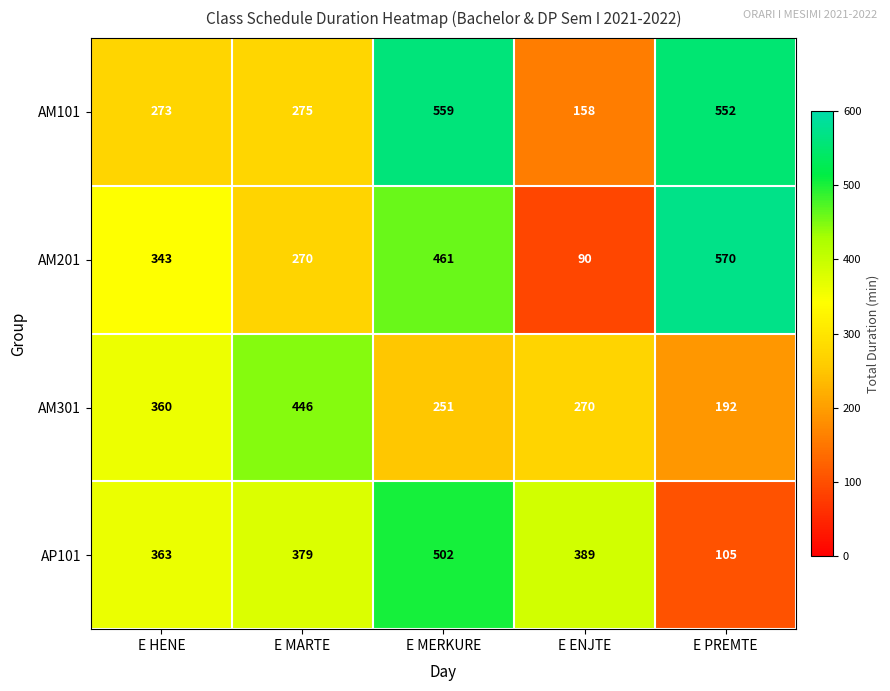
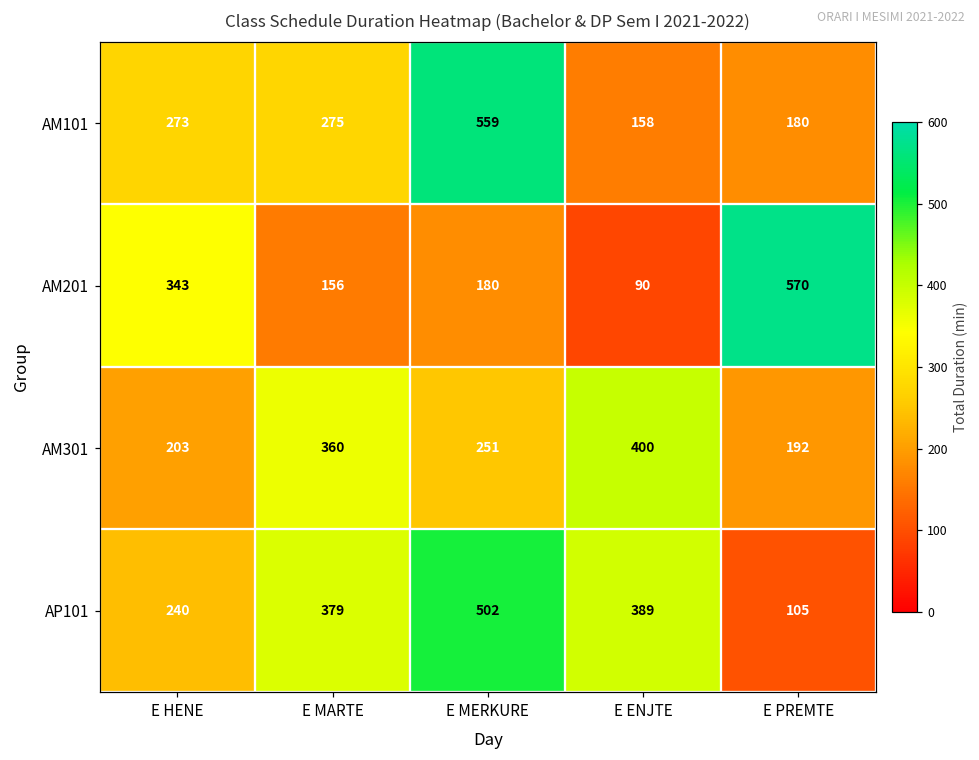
AM101, E PREMTE: 552 -> 180
AM201, E MARTE: 270 -> 156
AM201, E MERKURE: 461 -> 180
AM301, E HENE: 360 -> 203
AM301, E MARTE: 446 -> 360
AM301, E ENJTE: 270 -> 400
AP101, E HENE: 363 -> 240
